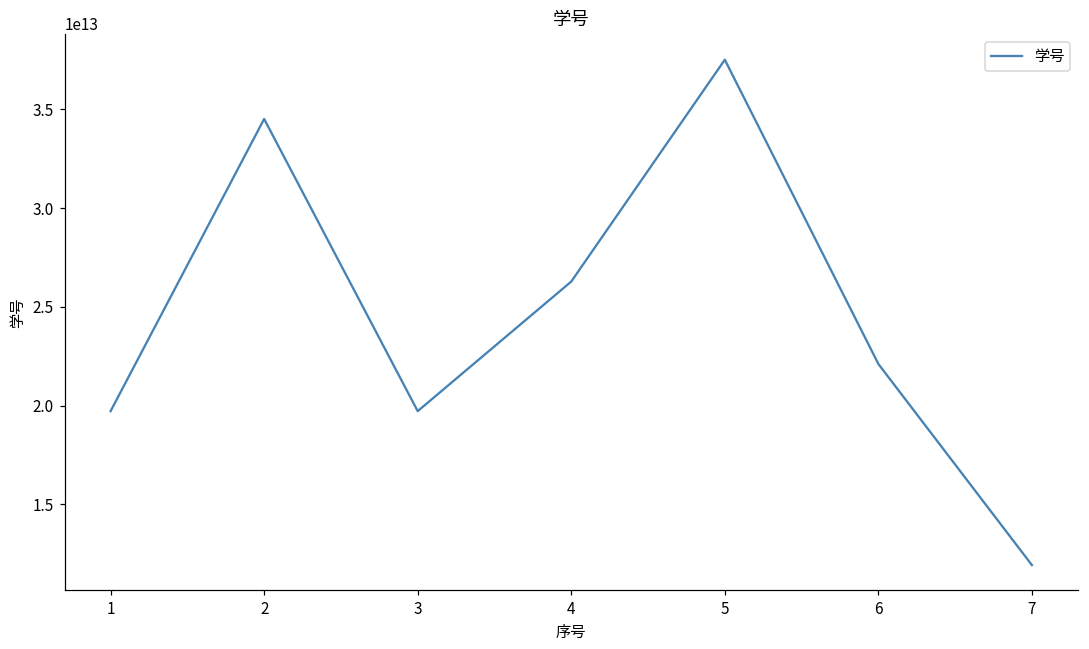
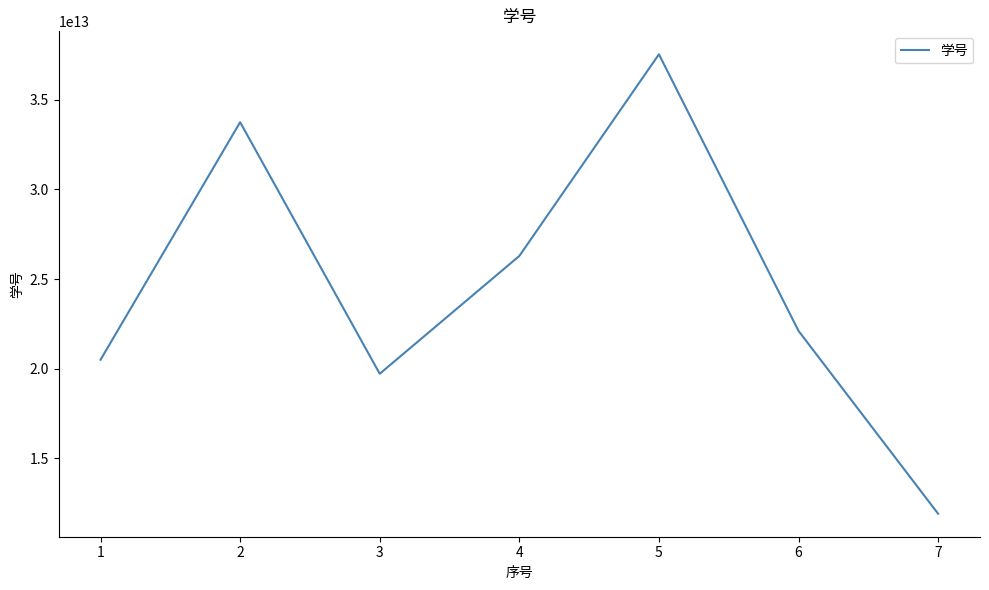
1: 19700000000000 -> 20500000000000
2: 34500000000000 -> 33700000000000
